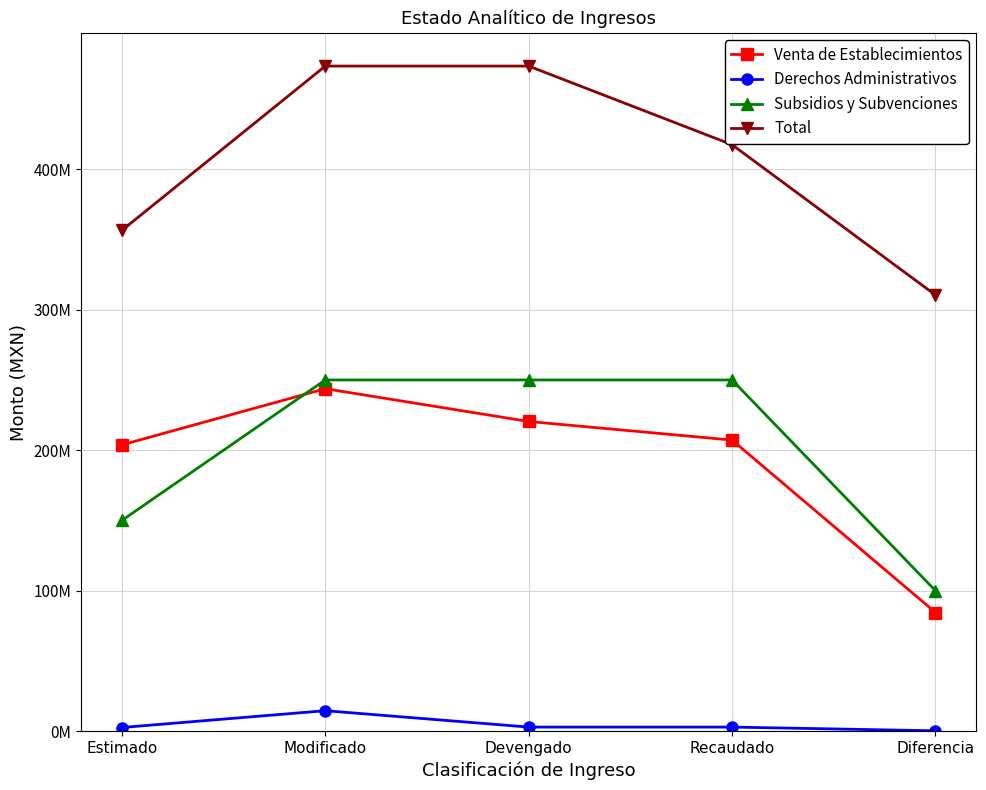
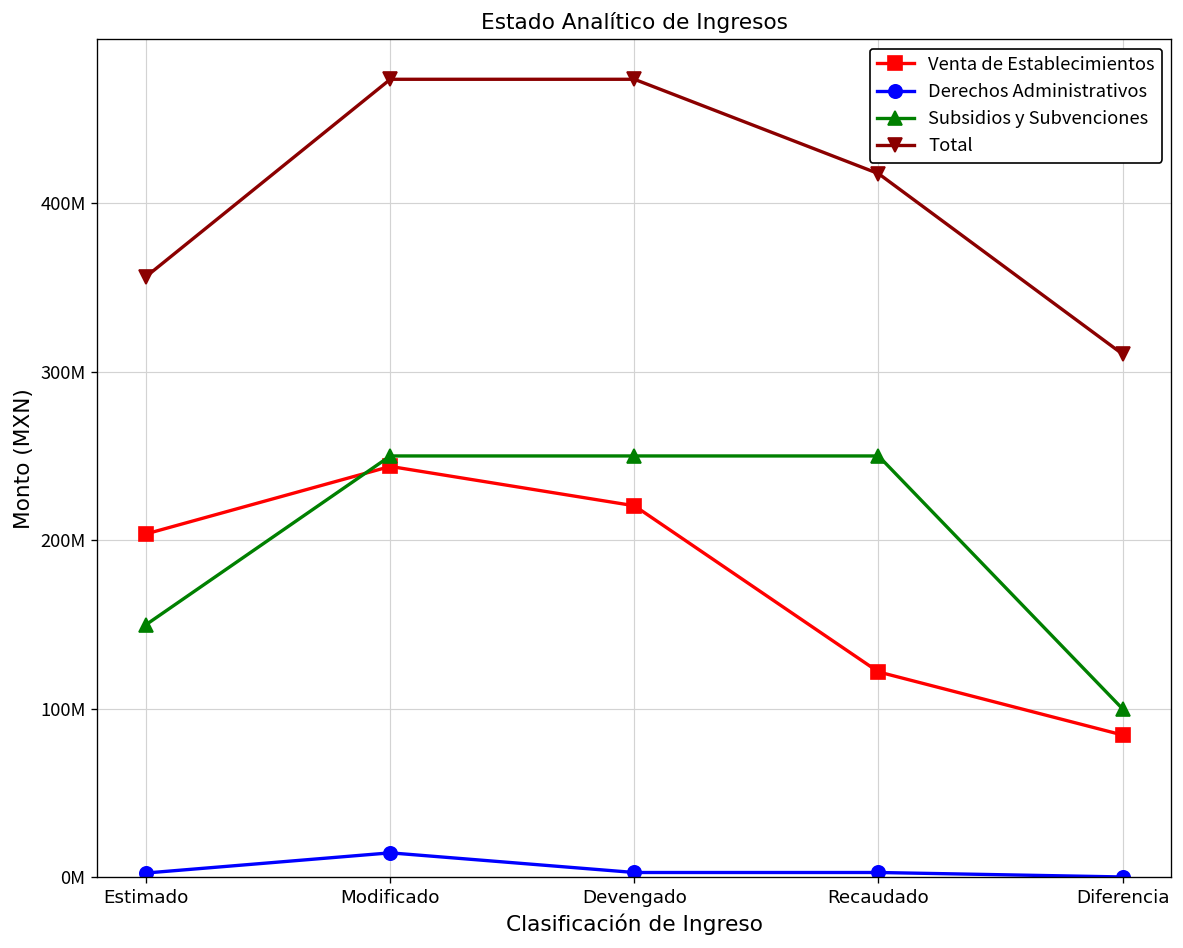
Venta de Establecimientos, Recaudado: 207000000 -> 122000000
